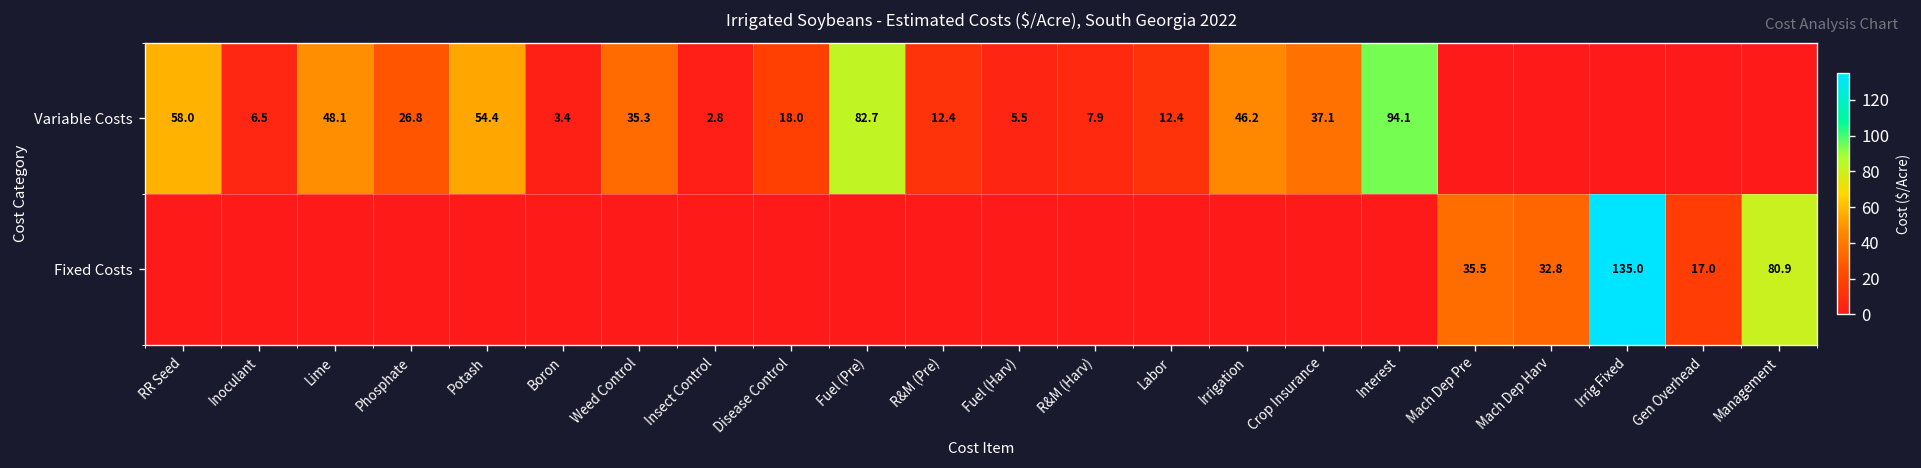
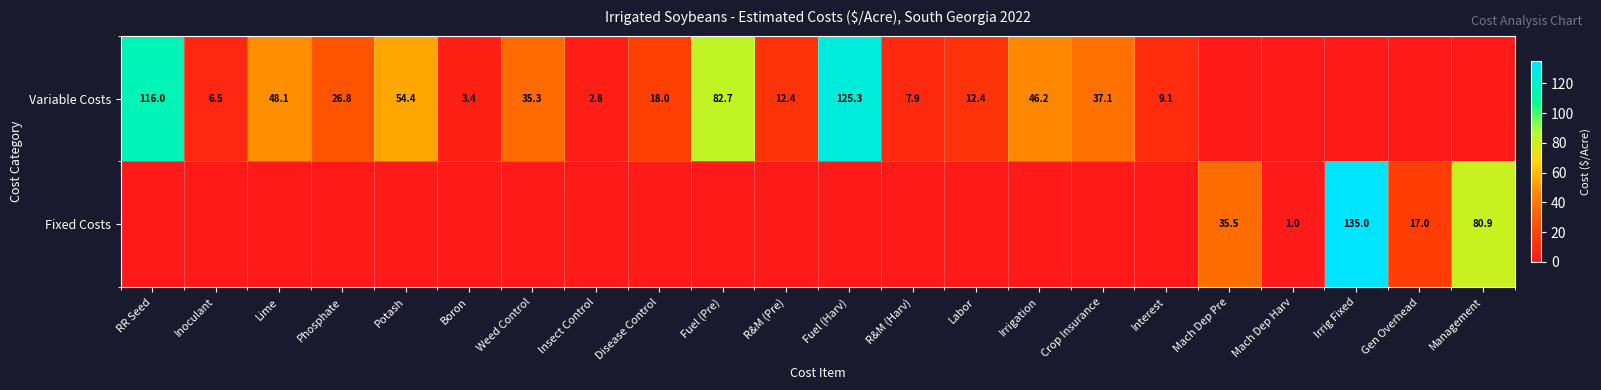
Variable Costs, RR Seed: 58.0 -> 116.0
Variable Costs, Fuel (Harv): 5.5 -> 125.3
Variable Costs, Interest: 94.1 -> 9.1
Fixed Costs, Mach Dep Harv: 32.8 -> 1.0
